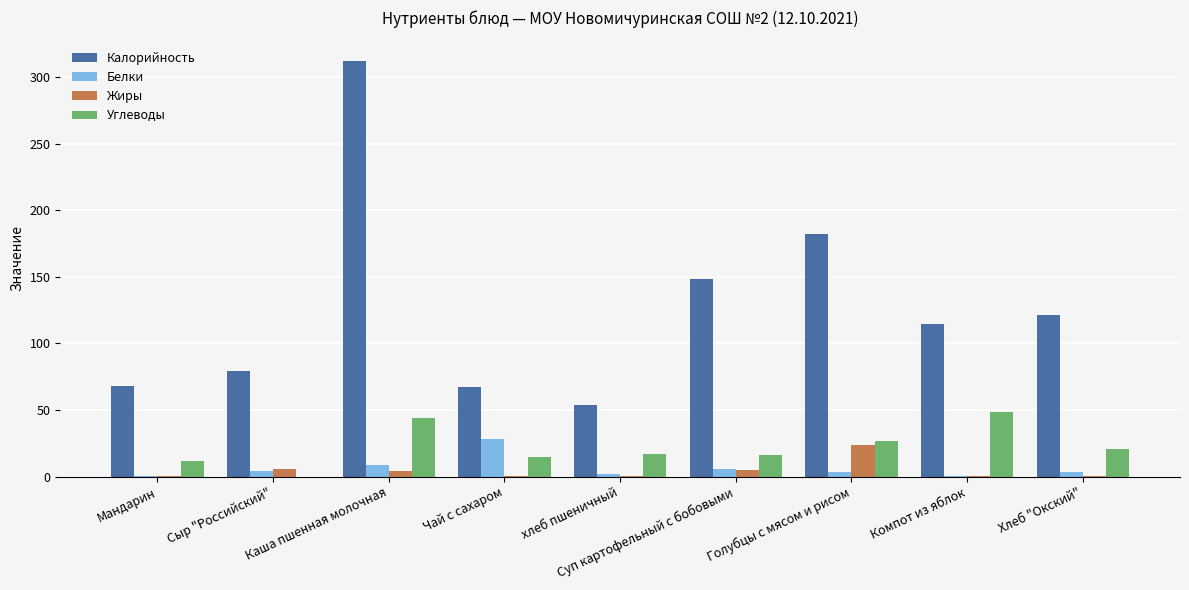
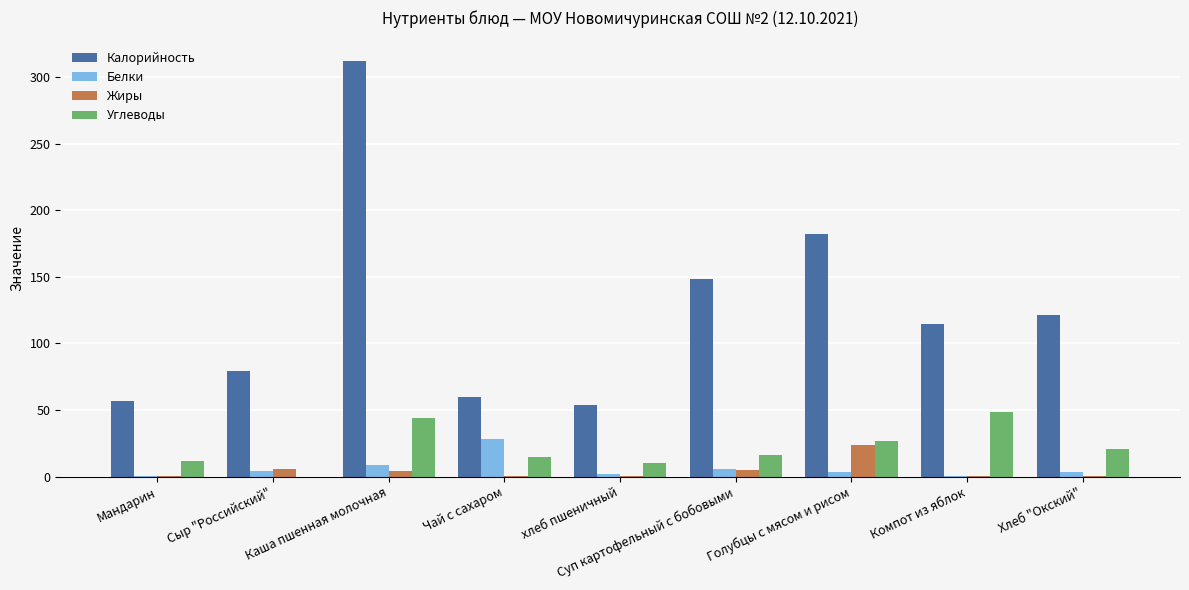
Калорийность, Мандарин: 68 -> 56
Калорийность, Чай с сахаром: 68 -> 60
Углеводы, хлеб пшеничный: 17 -> 10
